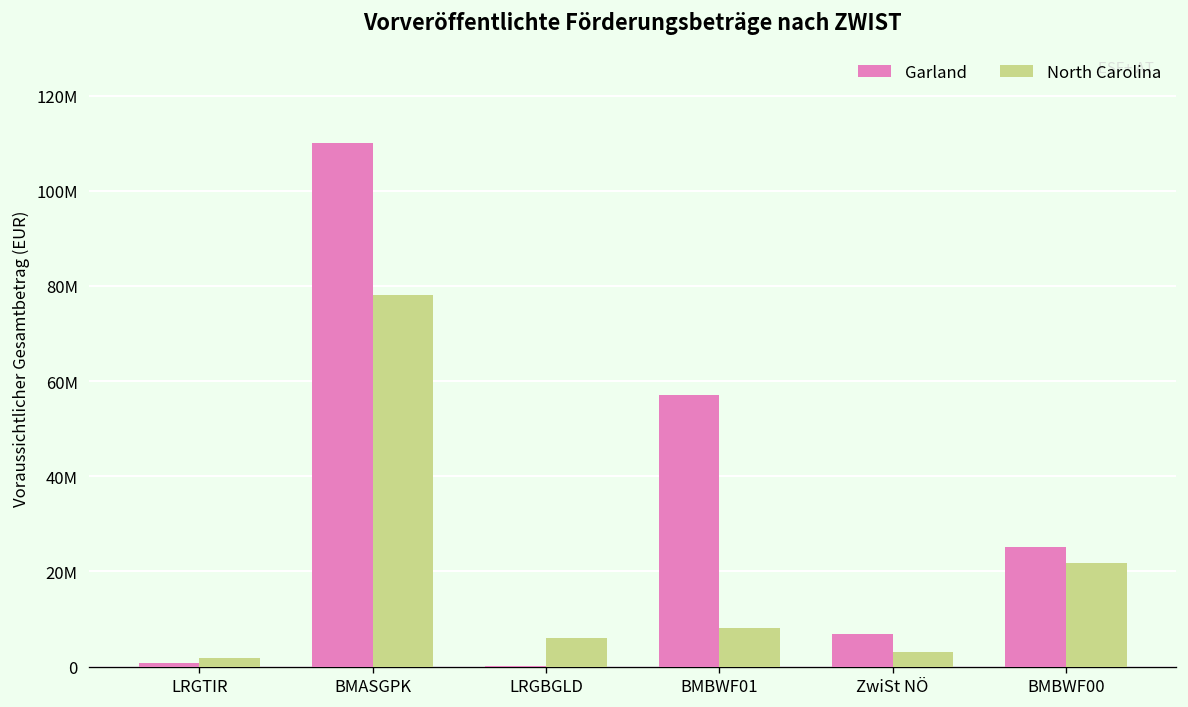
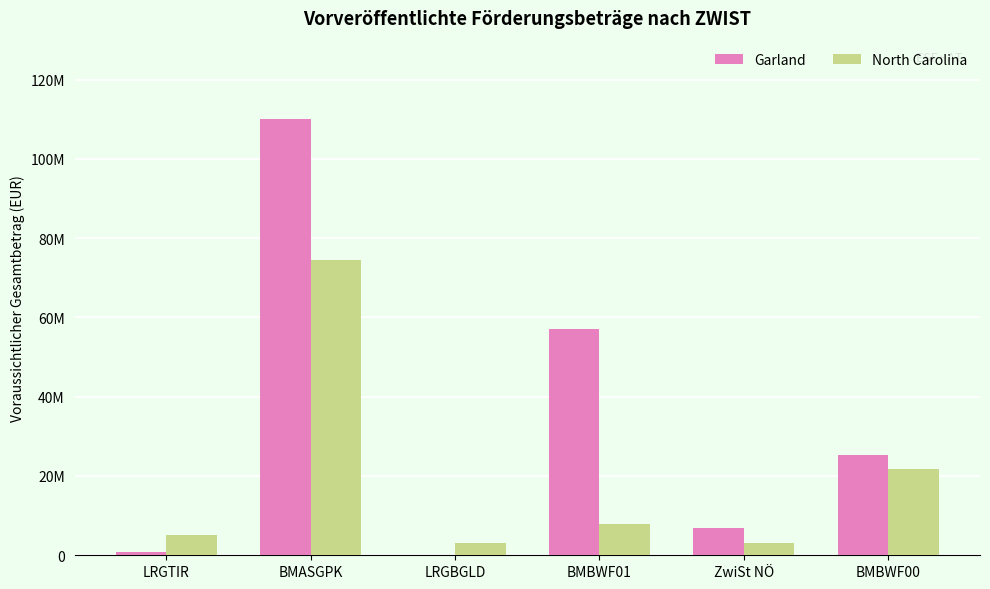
North Carolina, LRGTIR: 2000000 -> 5000000
North Carolina, BMASGPK: 78000000 -> 75000000
North Carolina, LRGBGLD: 6000000 -> 3000000
